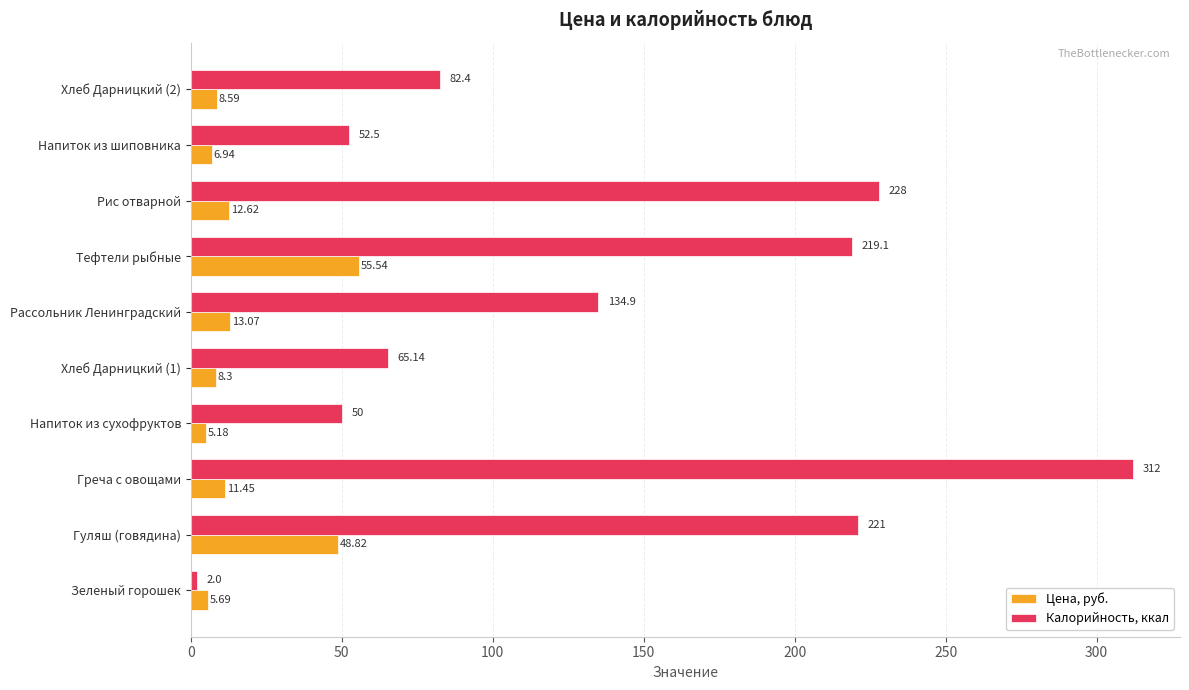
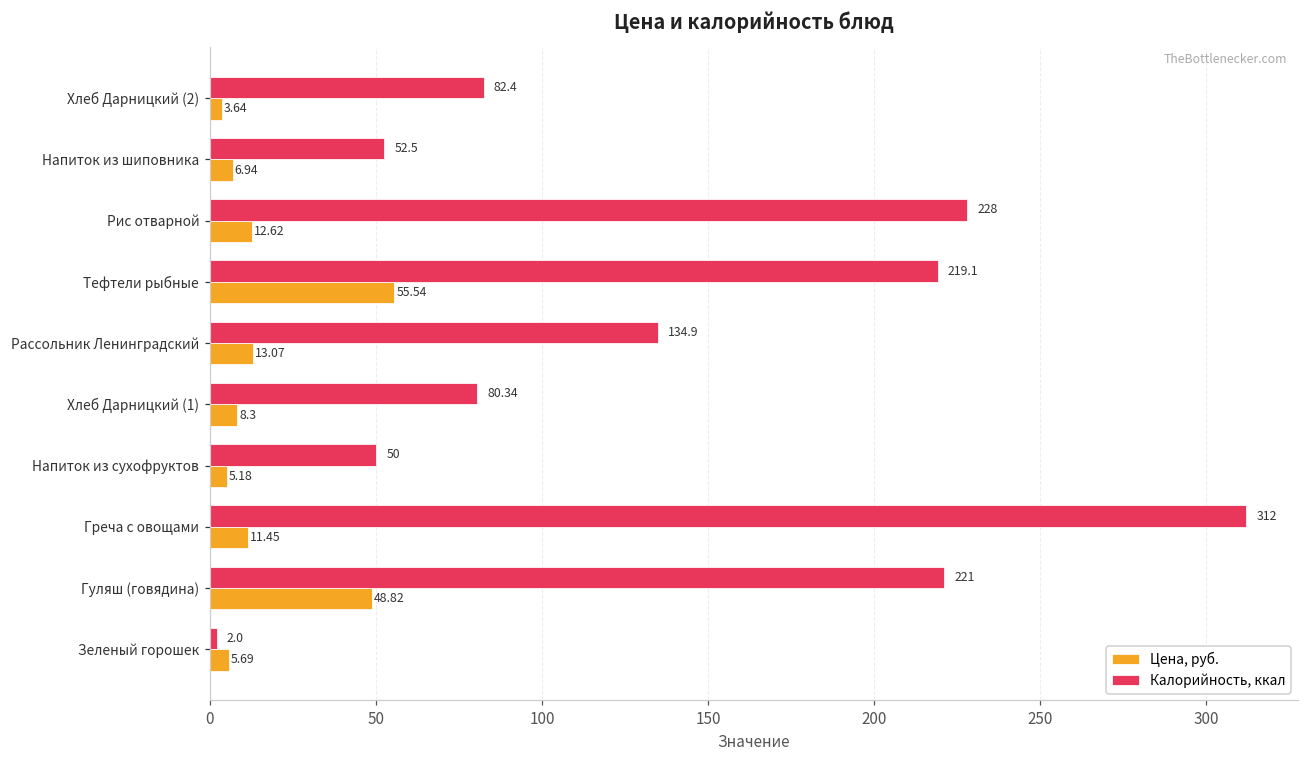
Цена, руб., Хлеб Дарницкий (2): 8.59 -> 3.64
Калорийность, ккал, Хлеб Дарницкий (1): 65.14 -> 80.34
